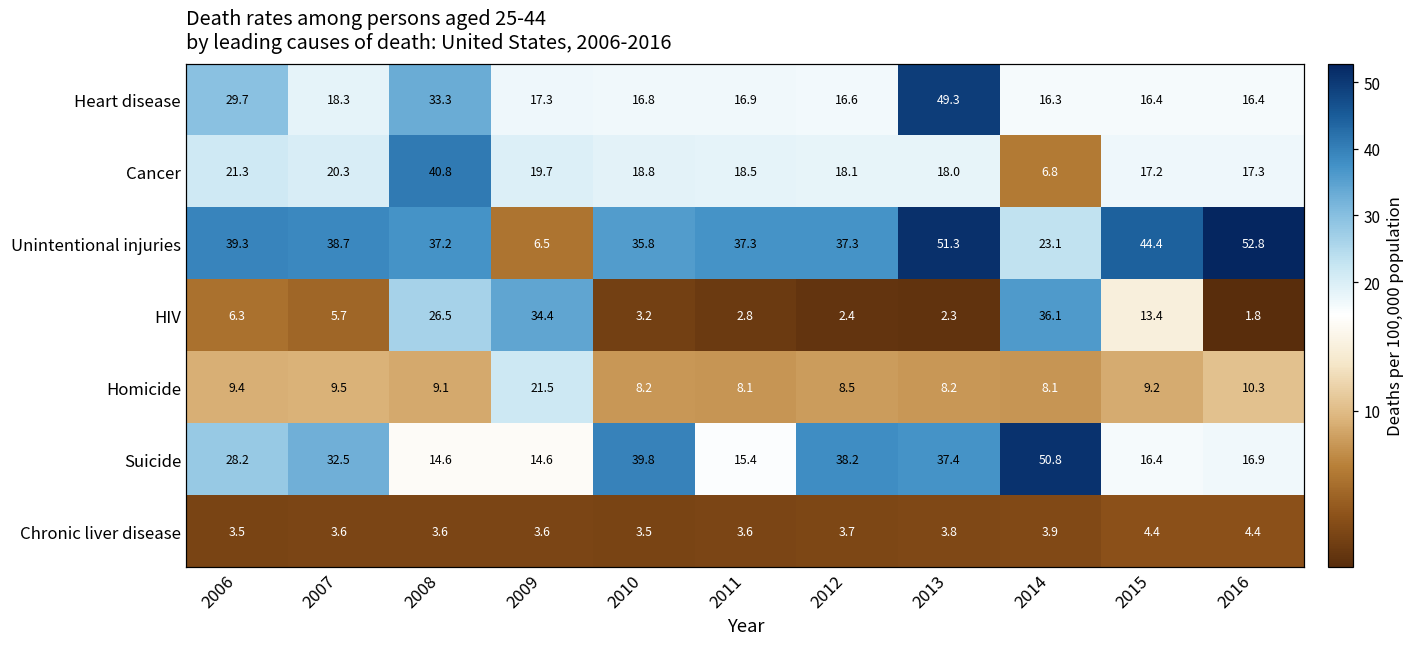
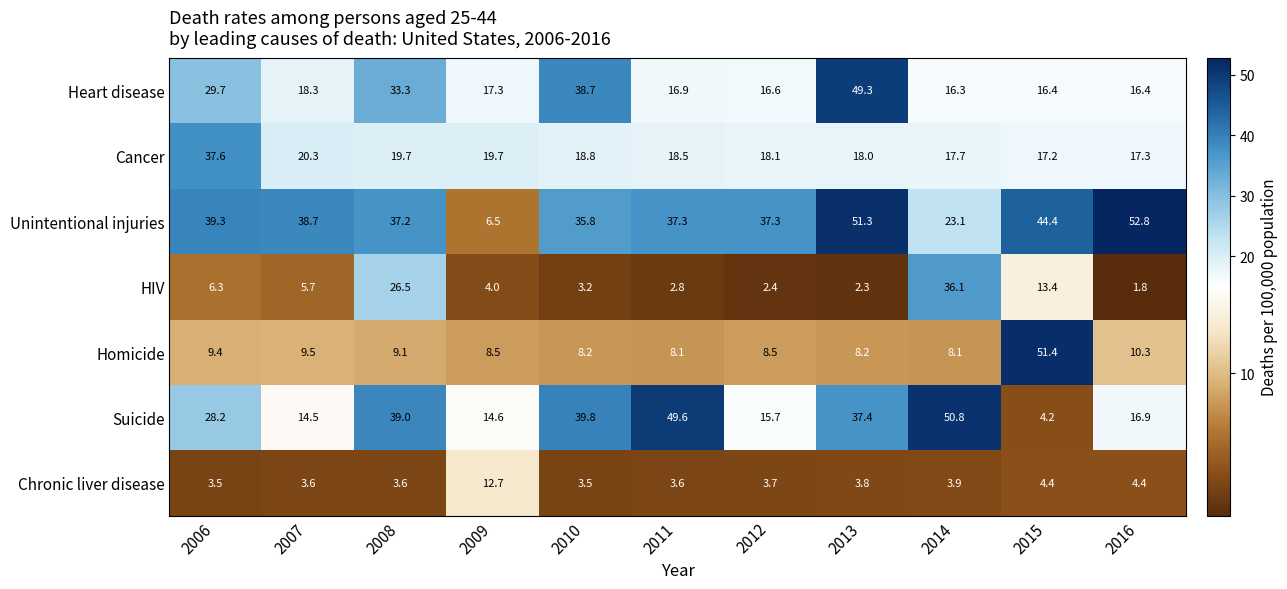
Heart disease, 2010: 16.8 -> 38.7
Cancer, 2006: 21.3 -> 37.6
Cancer, 2008: 40.8 -> 19.7
Cancer, 2014: 6.8 -> 17.7
HIV, 2009: 34.4 -> 4.0
Homicide, 2009: 21.5 -> 8.5
Homicide, 2015: 9.2 -> 51.4
Suicide, 2007: 32.5 -> 14.5
Suicide, 2008: 14.6 -> 39.0
Suicide, 2011: 15.4 -> 49.6
Suicide, 2012: 38.2 -> 15.7
Suicide, 2015: 16.4 -> 4.2
Chronic liver disease, 2009: 3.6 -> 12.7
